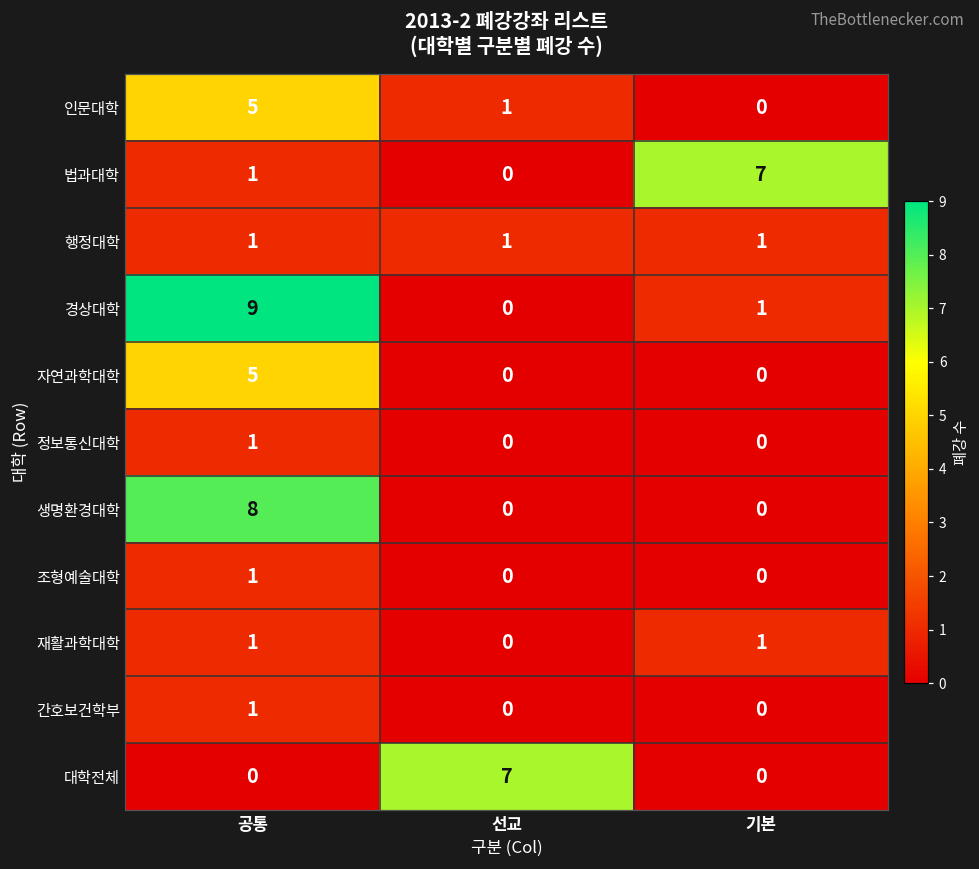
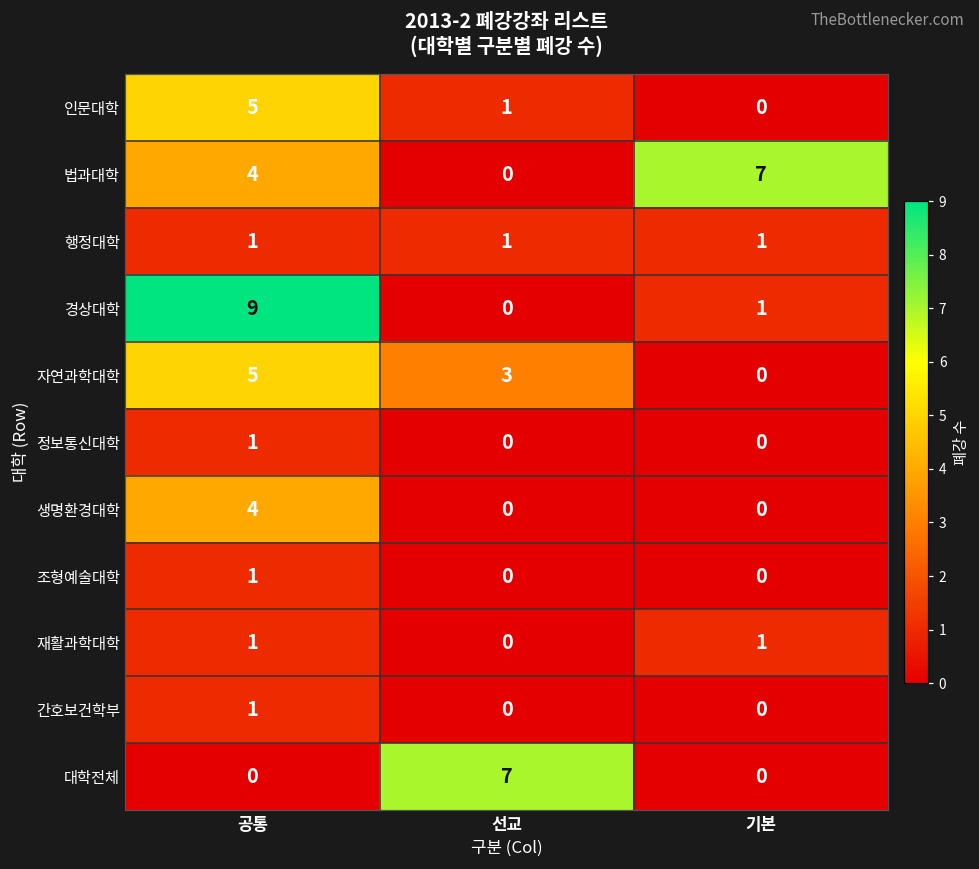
법과대학, 공통: 1 -> 4
자연과학대학, 선교: 0 -> 3
생명환경대학, 공통: 8 -> 4
